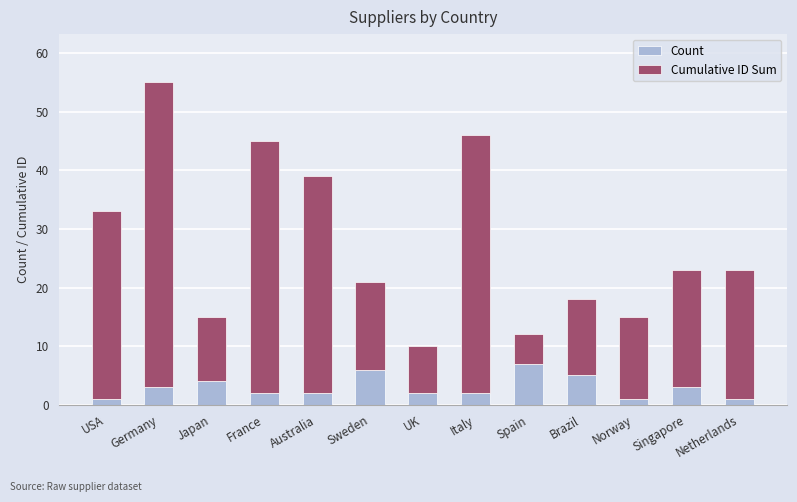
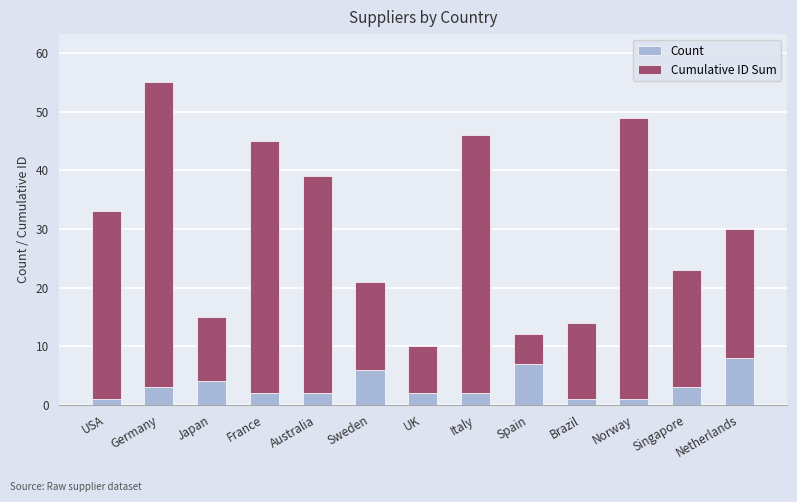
Count, Brazil: 5 -> 1
Cumulative ID Sum, Norway: 14 -> 48
Count, Netherlands: 1 -> 8
